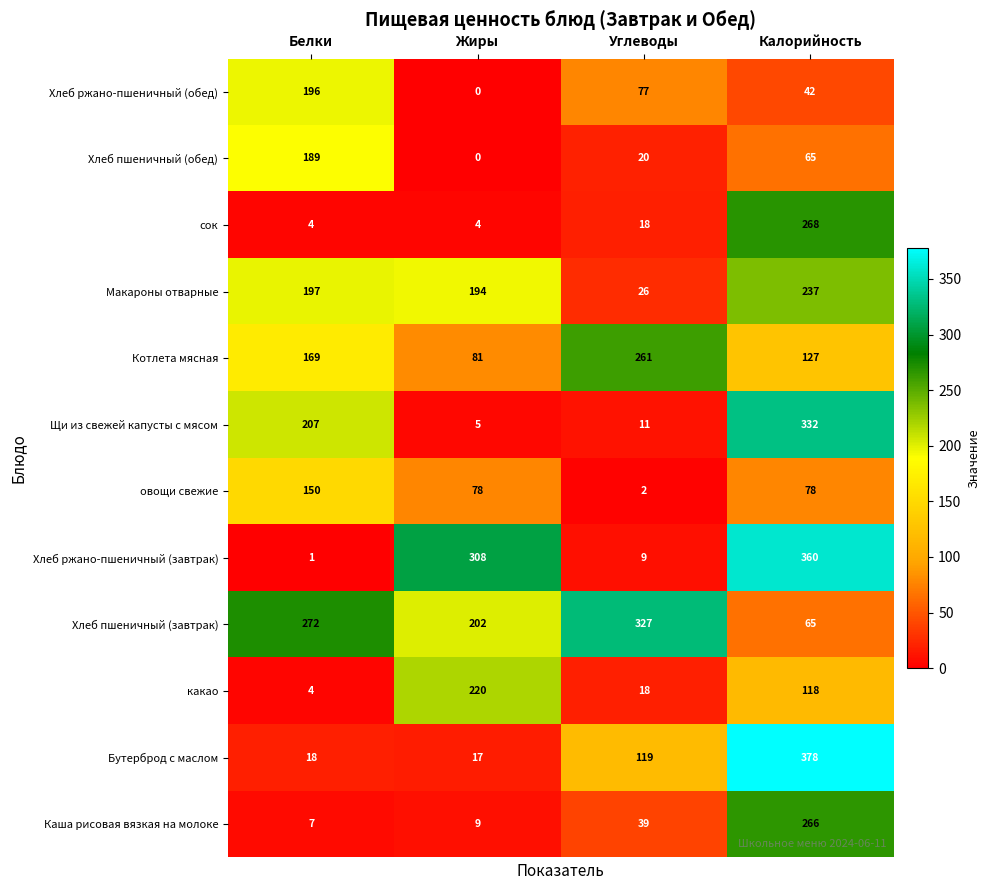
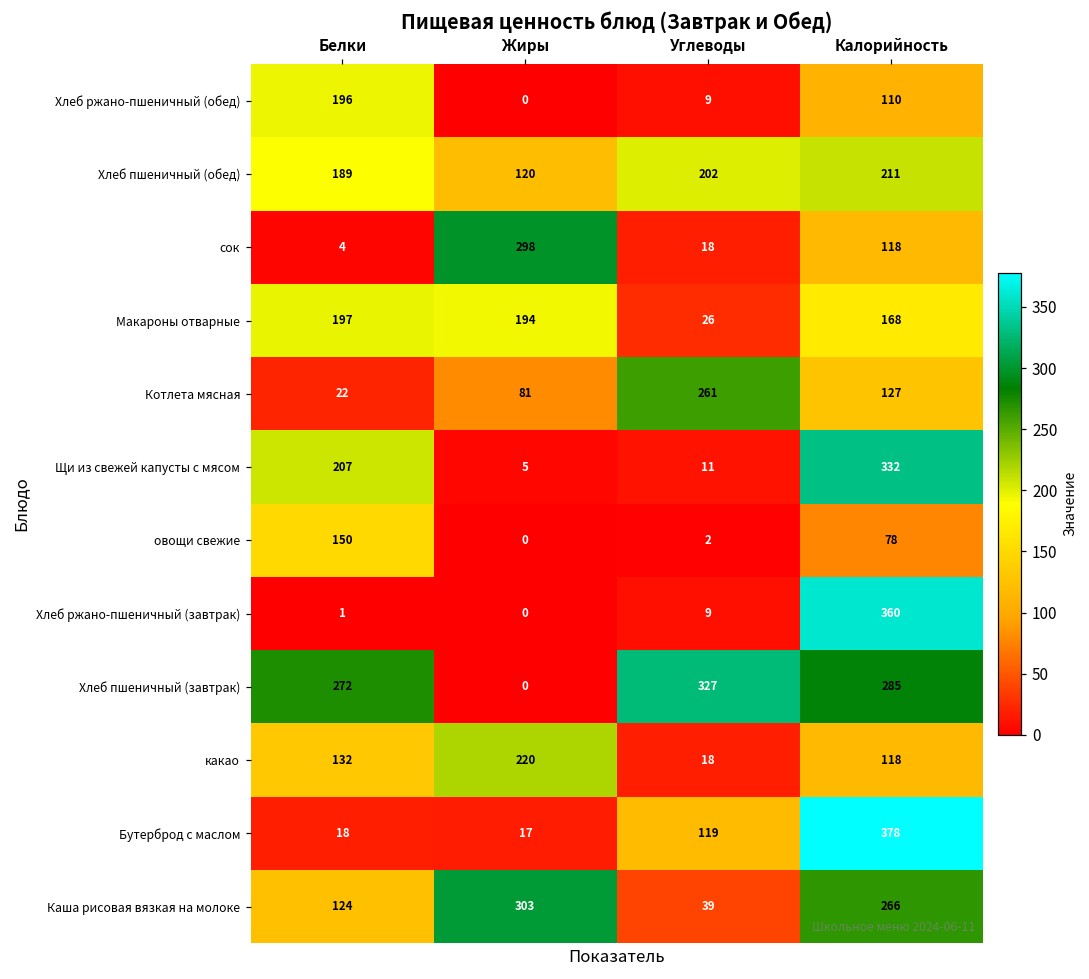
Хлеб ржано-пшеничный (обед), Углеводы: 77 -> 9
Хлеб ржано-пшеничный (обед), Калорийность: 42 -> 110
Хлеб пшеничный (обед), Жиры: 0 -> 120
Хлеб пшеничный (обед), Углеводы: 20 -> 202
Хлеб пшеничный (обед), Калорийность: 65 -> 211
сок, Жиры: 4 -> 298
сок, Калорийность: 268 -> 118
Макароны отварные, Калорийность: 237 -> 168
Котлета мясная, Белки: 169 -> 22
овощи свежие, Жиры: 78 -> 0
Хлеб ржано-пшеничный (завтрак), Жиры: 308 -> 0
Хлеб пшеничный (завтрак), Жиры: 202 -> 0
Хлеб пшеничный (завтрак), Калорийность: 65 -> 285
какао, Белки: 4 -> 132
Каша рисовая вязкая на молоке, Белки: 7 -> 124
Каша рисовая вязкая на молоке, Жиры: 9 -> 303
